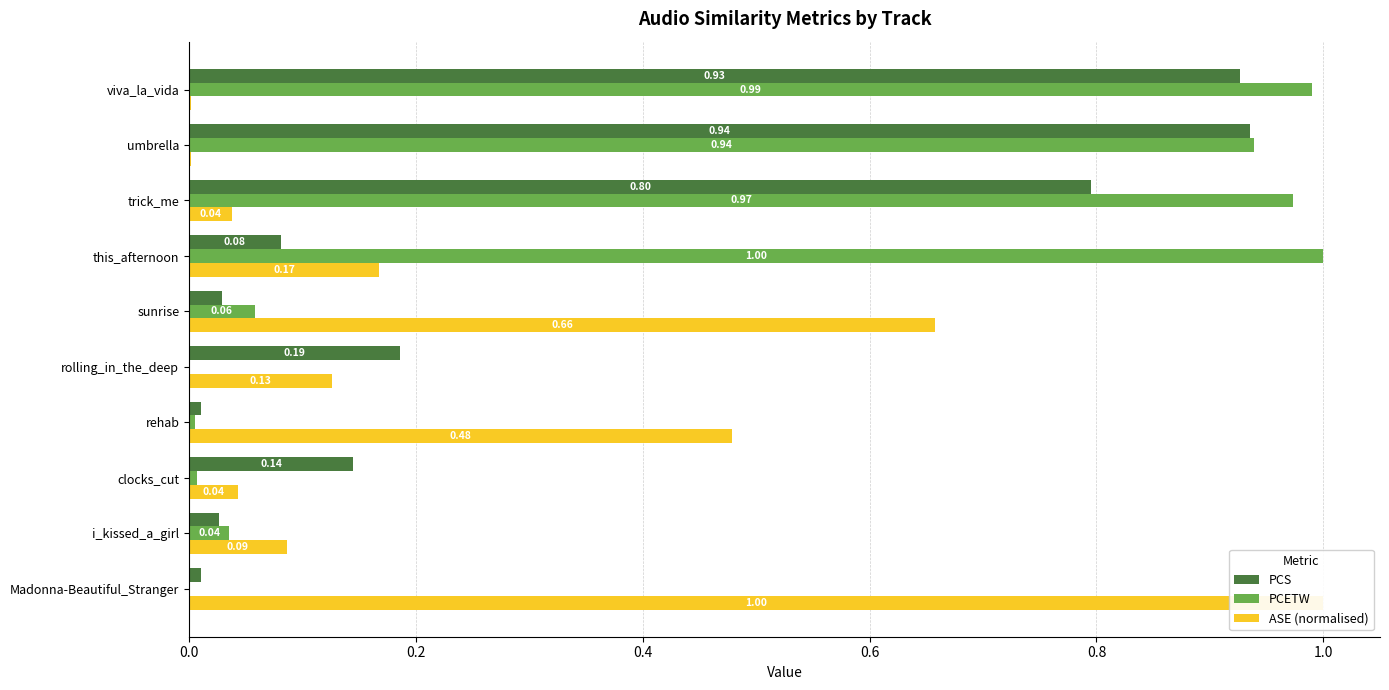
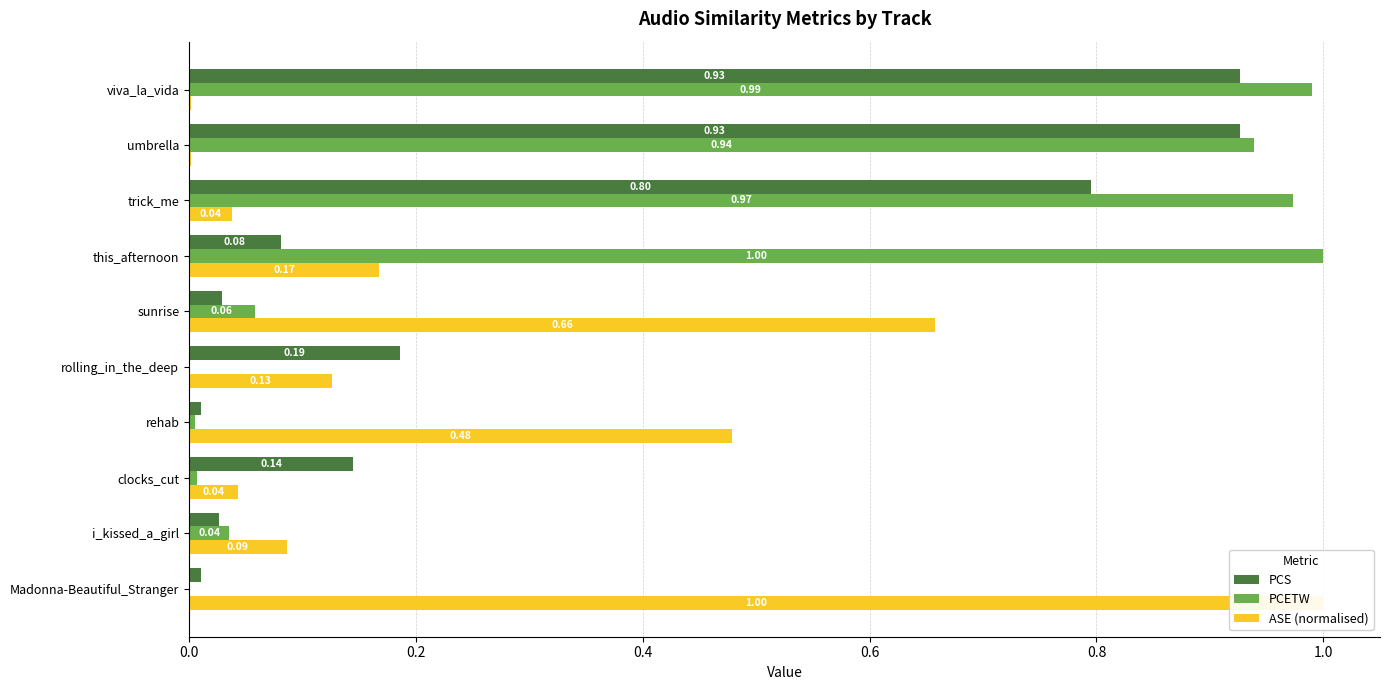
PCS, umbrella: 0.94 -> 0.93
